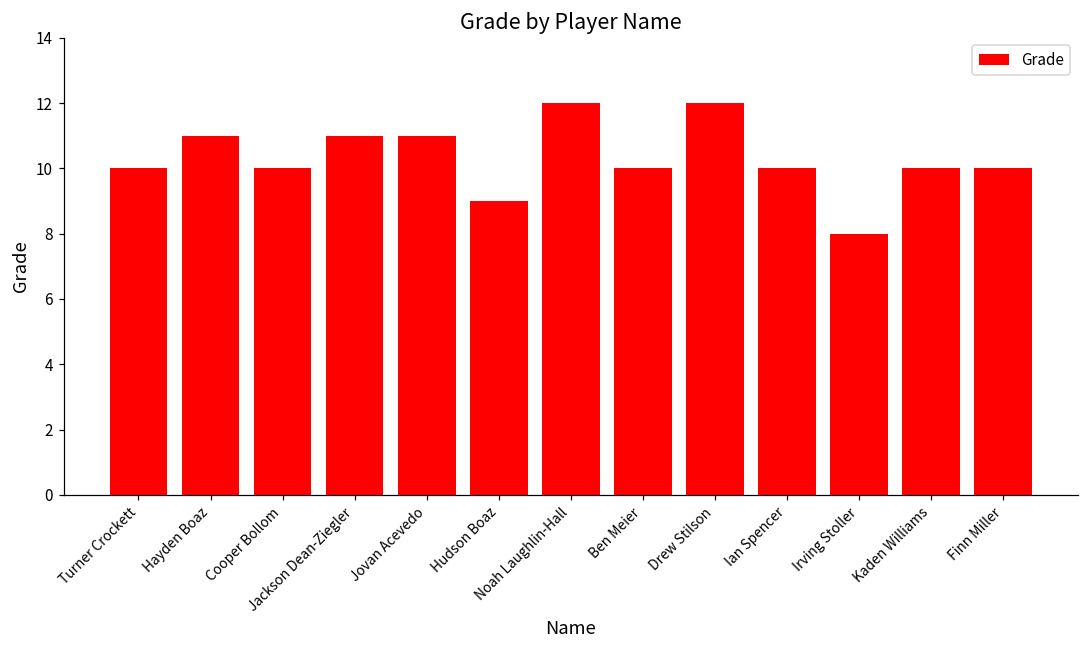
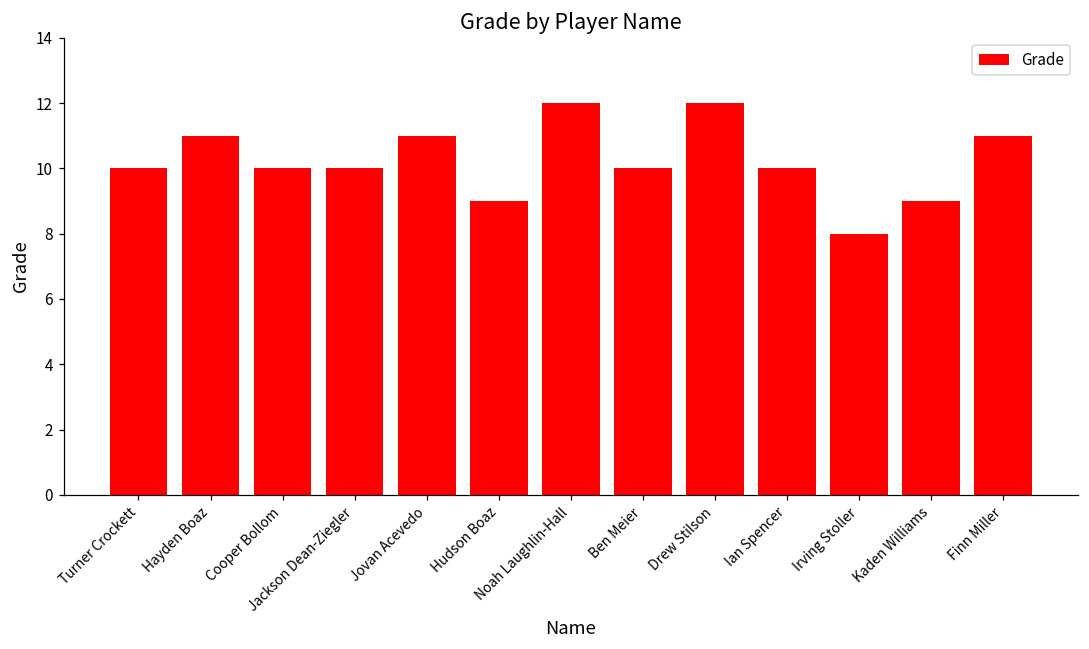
Jackson Dean-Ziegler: 11 -> 10
Kaden Williams: 10 -> 9
Finn Miller: 10 -> 11
